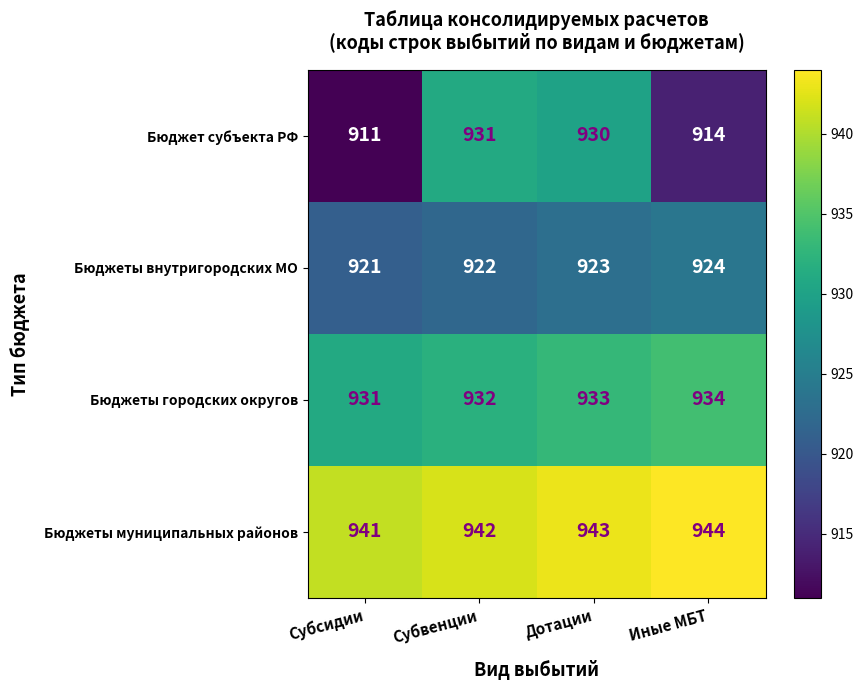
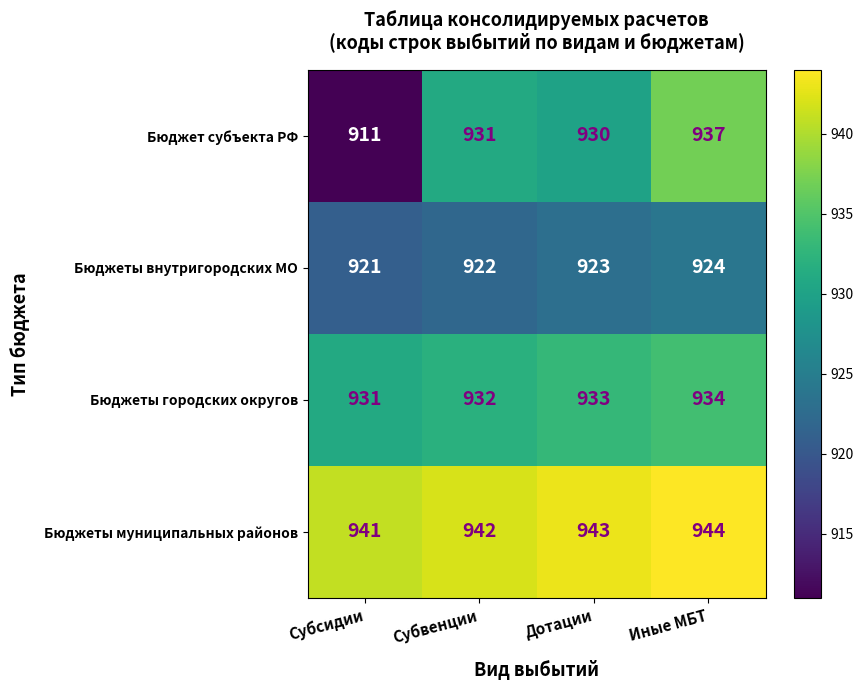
Бюджет субъекта РФ, Иные МБТ: 914 -> 937
